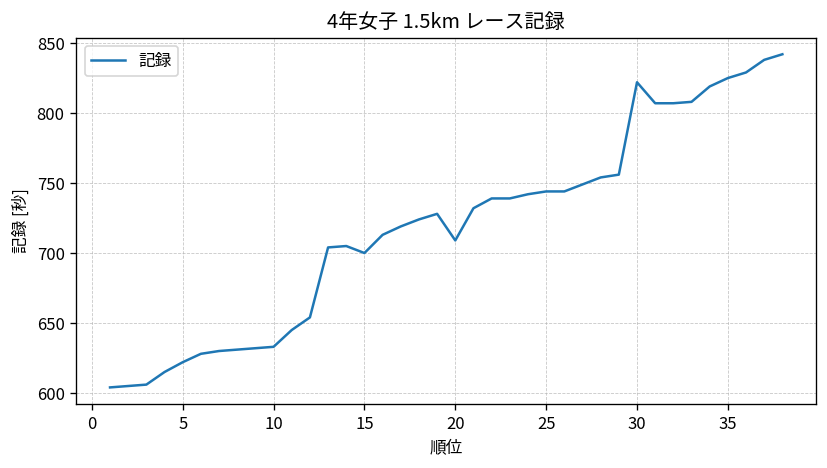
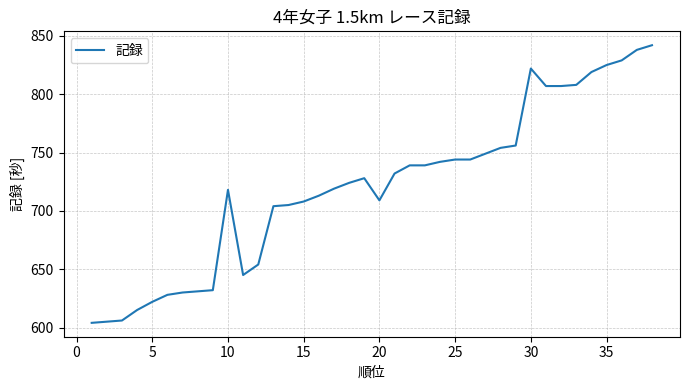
10: 633 -> 718
15: 700 -> 708
